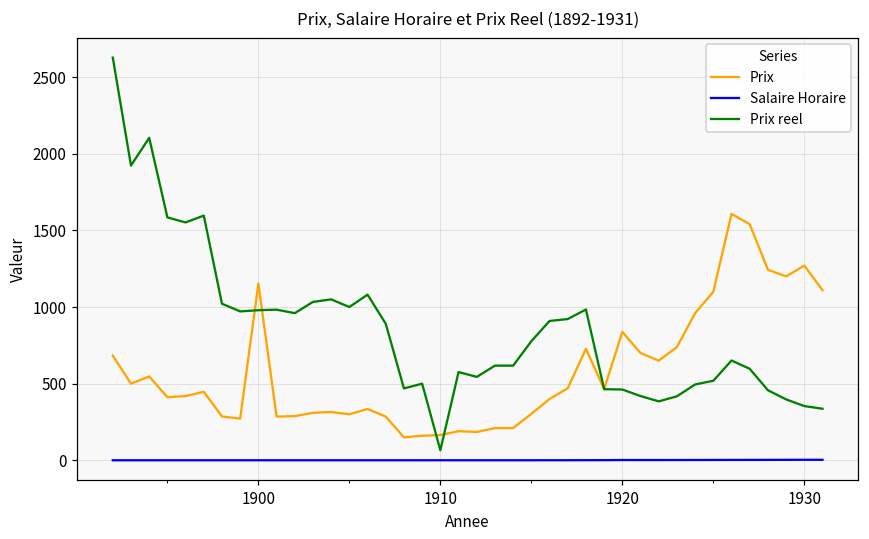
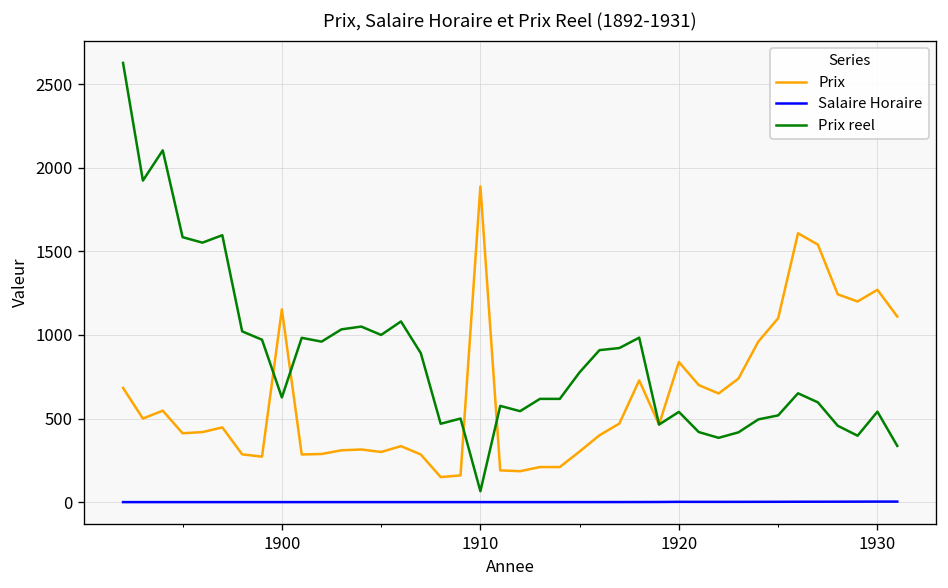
Prix reel, 1900: 980 -> 630
Prix, 1910: 170 -> 1890
Prix reel, 1920: 460 -> 540
Prix reel, 1930: 350 -> 540
